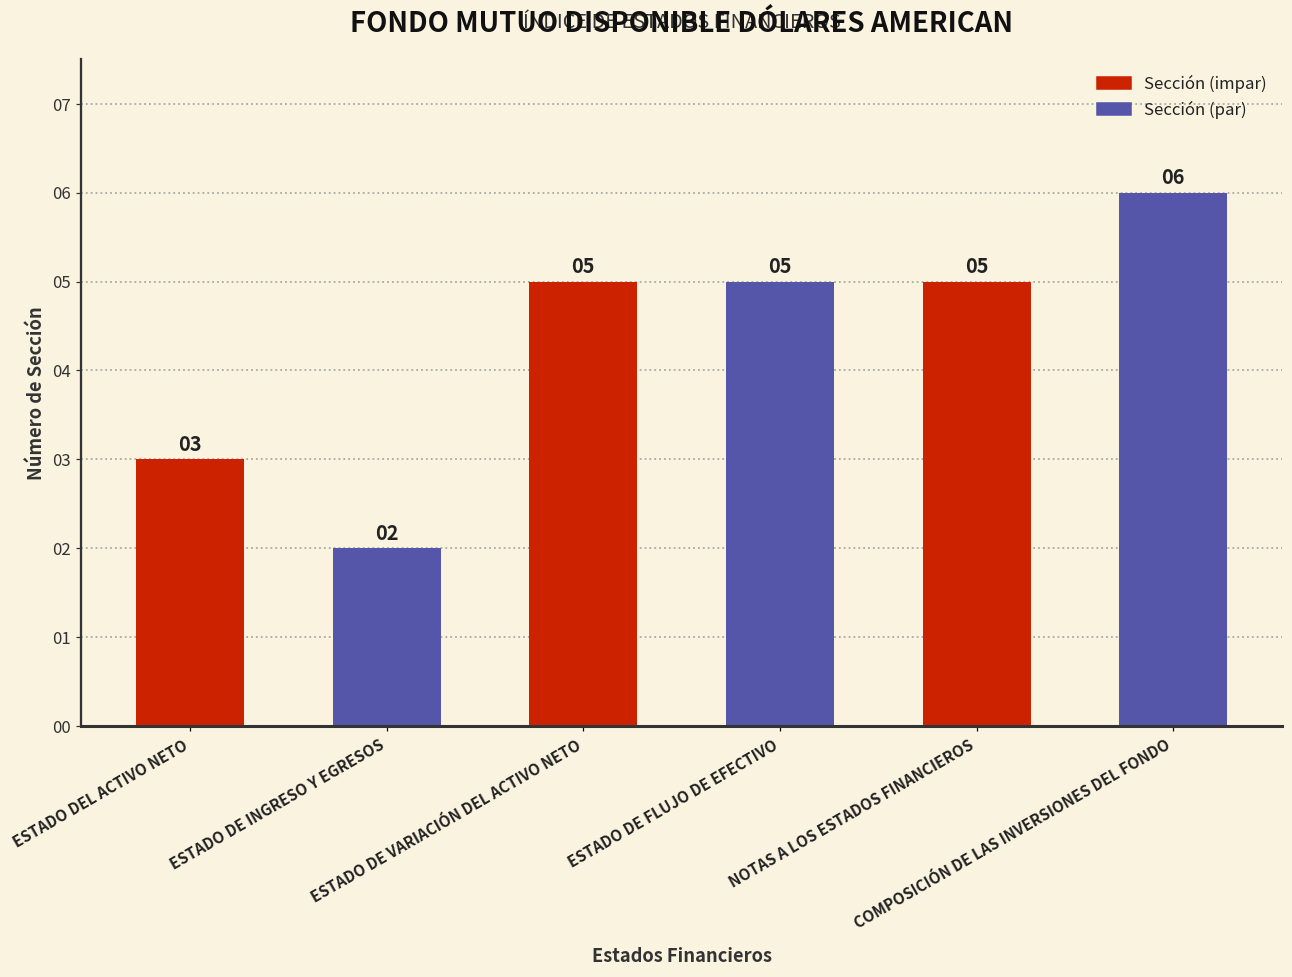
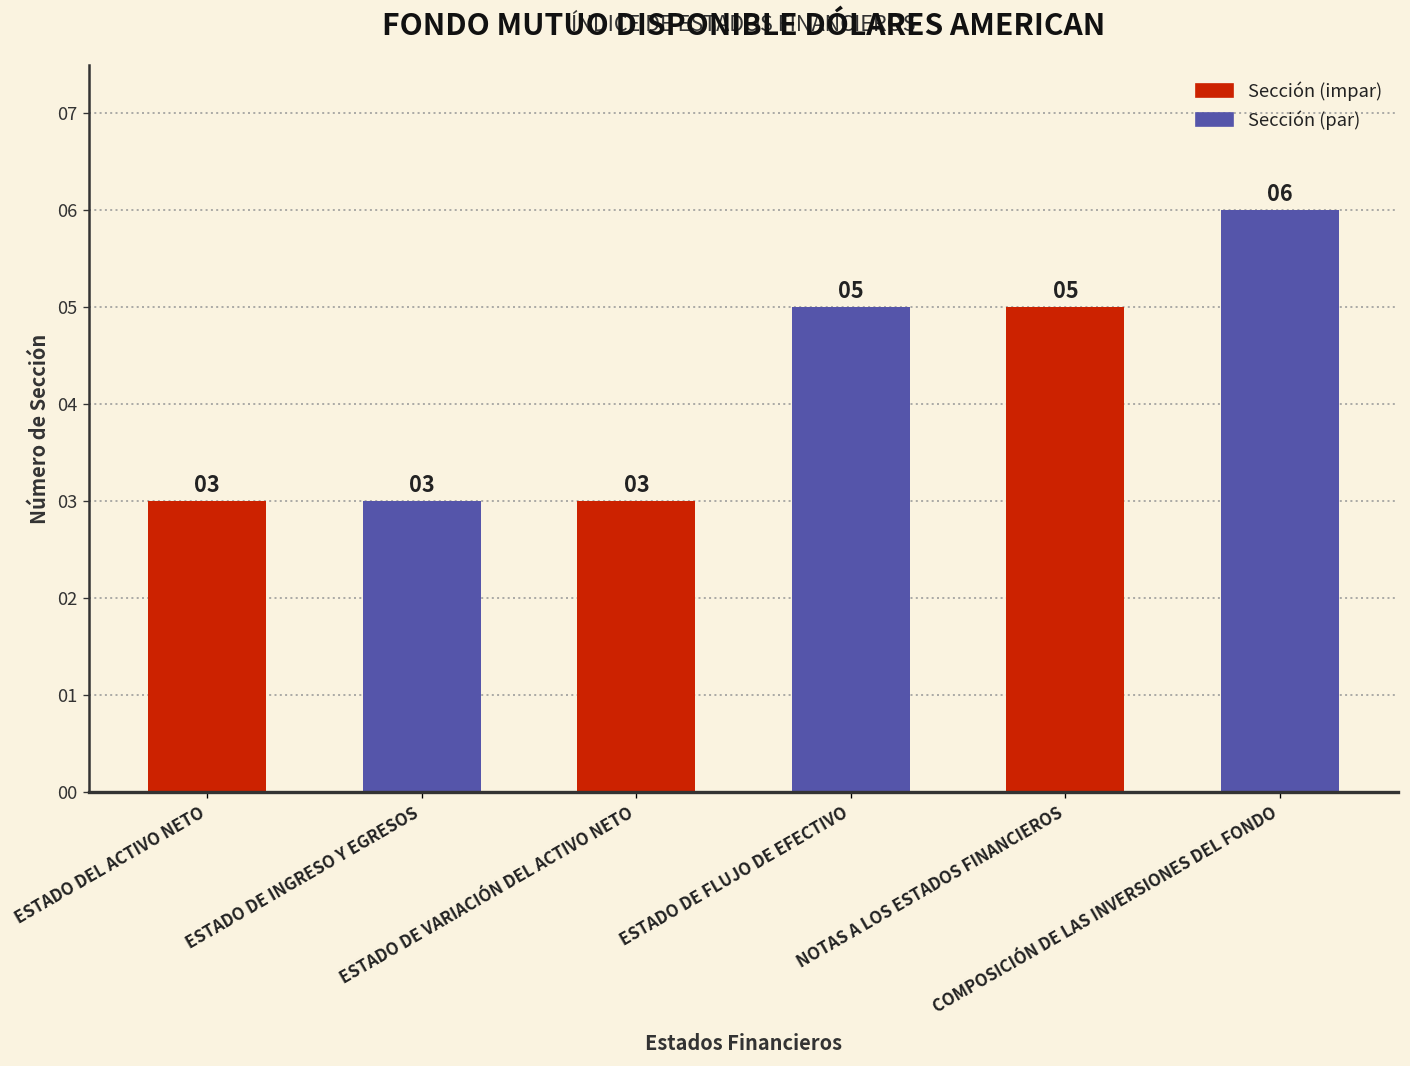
ESTADO DE INGRESO Y EGRESOS: 02 -> 03
ESTADO DE VARIACIÓN DEL ACTIVO NETO: 05 -> 03
